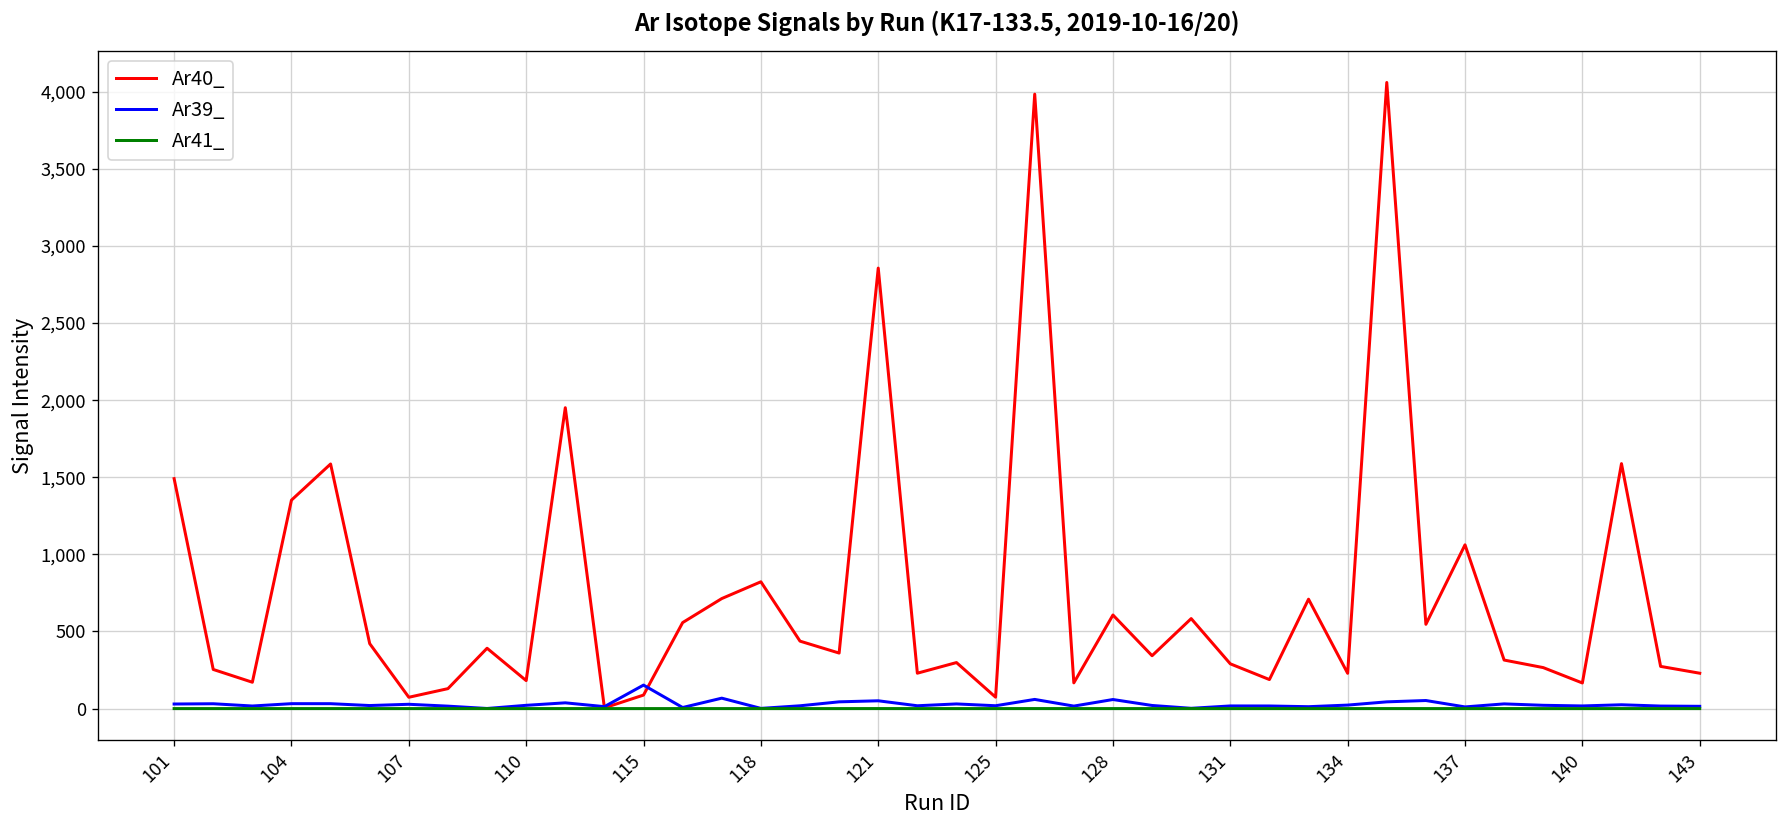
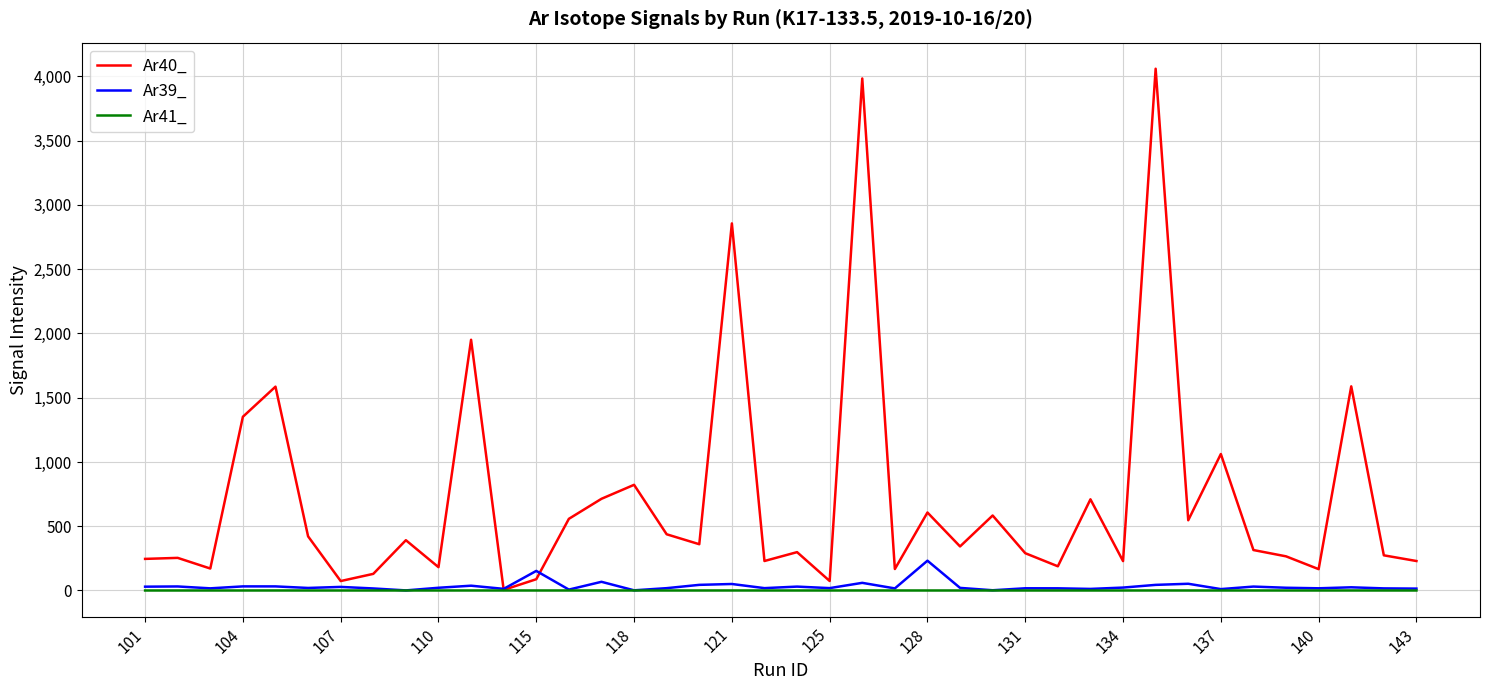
Ar40_, 101: 1,490 -> 250
Ar39_, 128: 60 -> 230
